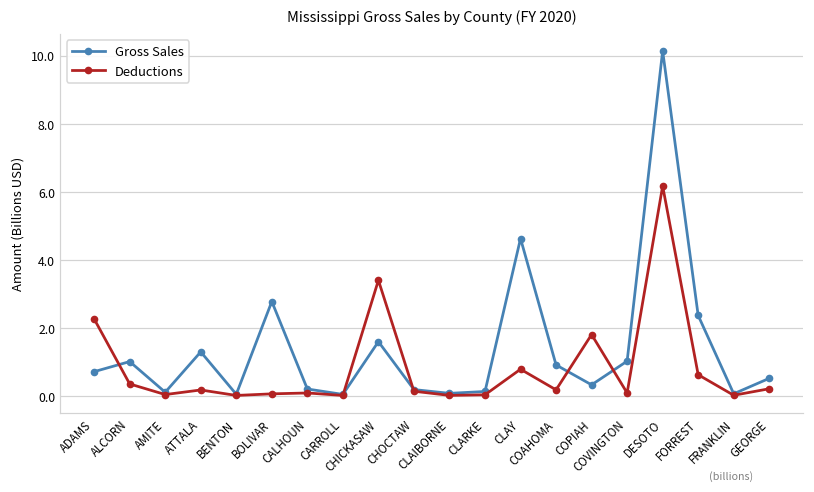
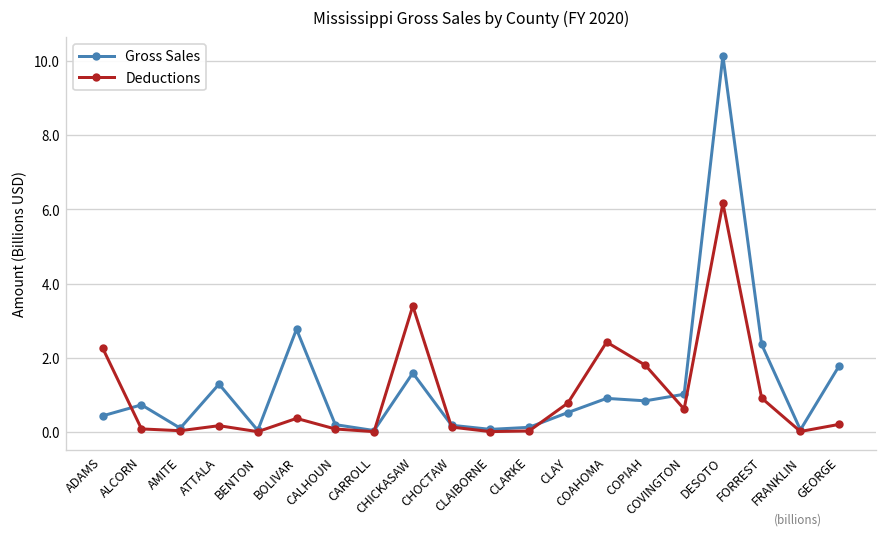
Gross Sales, ADAMS: 0.7 -> 0.4
Gross Sales, ALCORN: 1.0 -> 0.7
Deductions, ALCORN: 0.4 -> 0.1
Deductions, BOLIVAR: 0.1 -> 0.4
Gross Sales, CLAY: 4.6 -> 0.5
Deductions, COAHOMA: 0.2 -> 2.4
Gross Sales, COPIAH: 0.3 -> 0.8
Deductions, COVINGTON: 0.1 -> 0.6
Deductions, FORREST: 0.6 -> 0.9
Gross Sales, GEORGE: 0.5 -> 1.8
